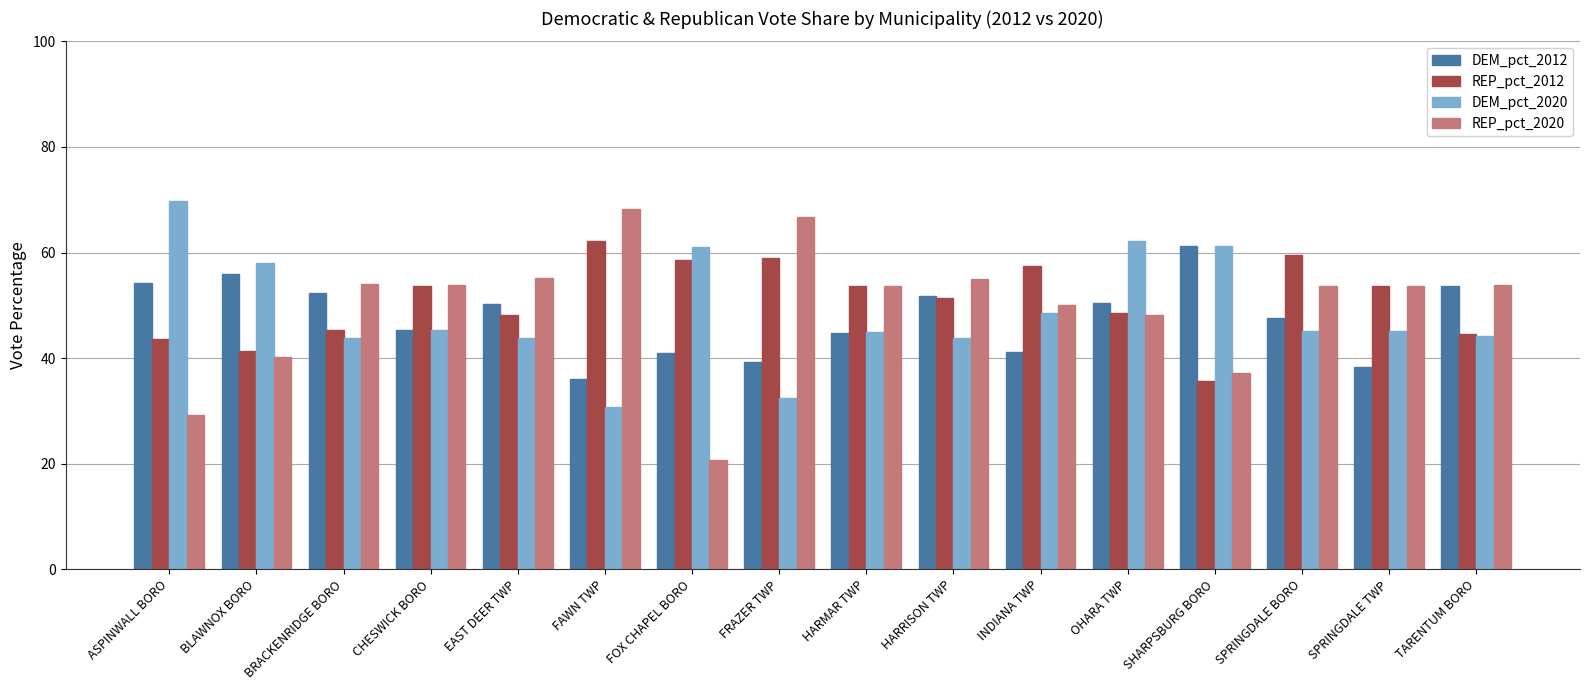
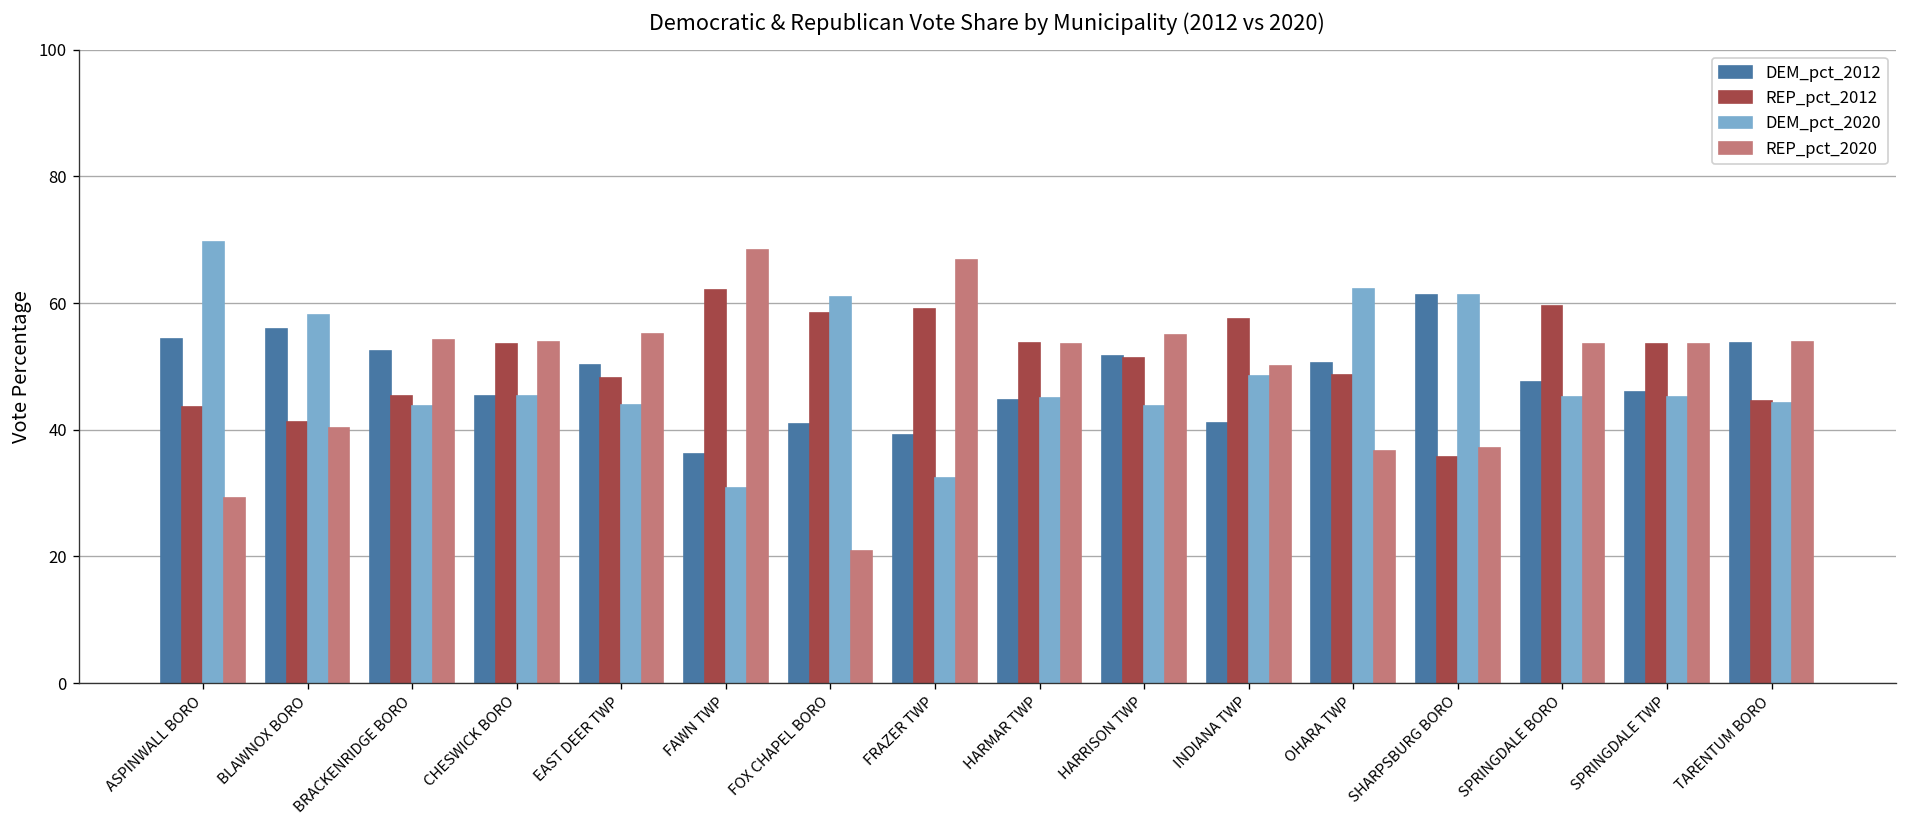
REP_pct_2020, OHARA TWP: 48 -> 37
DEM_pct_2012, SPRINGDALE TWP: 38 -> 46
